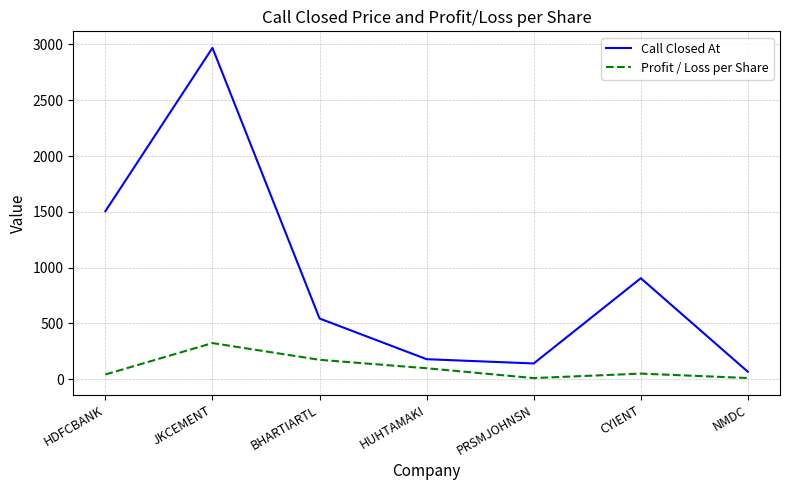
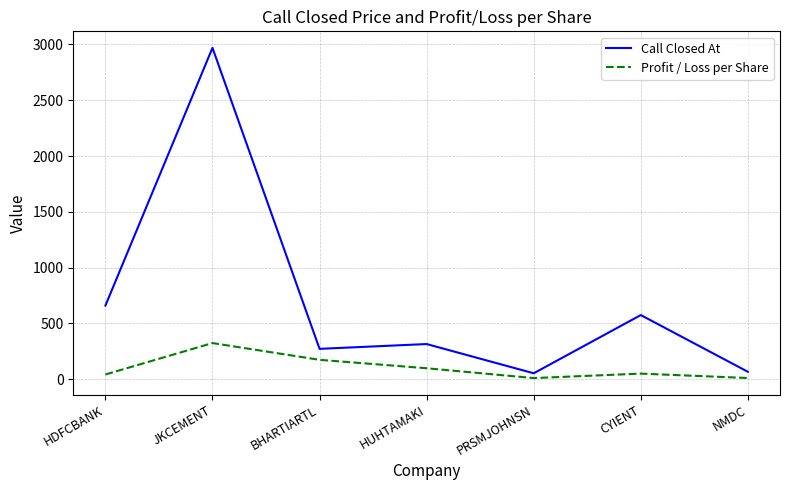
Call Closed At, HDFCBANK: 1510 -> 660
Call Closed At, BHARTIARTL: 540 -> 270
Call Closed At, HUHTAMAKI: 180 -> 320
Call Closed At, PRSMJOHNSN: 140 -> 50
Call Closed At, CYIENT: 910 -> 570
